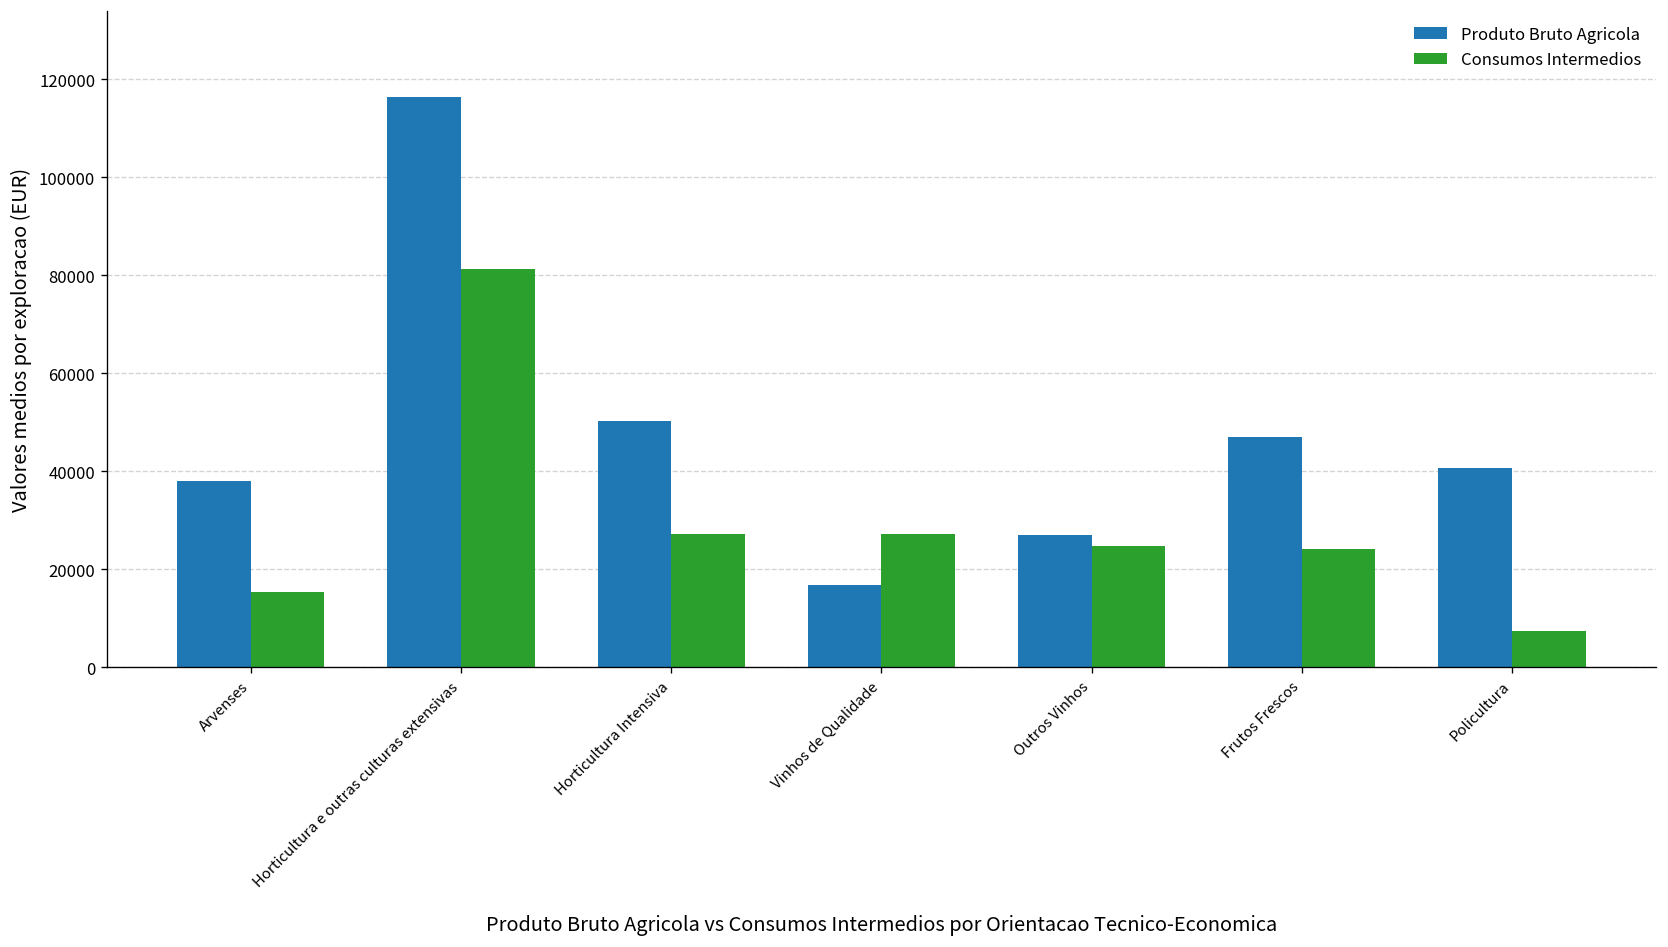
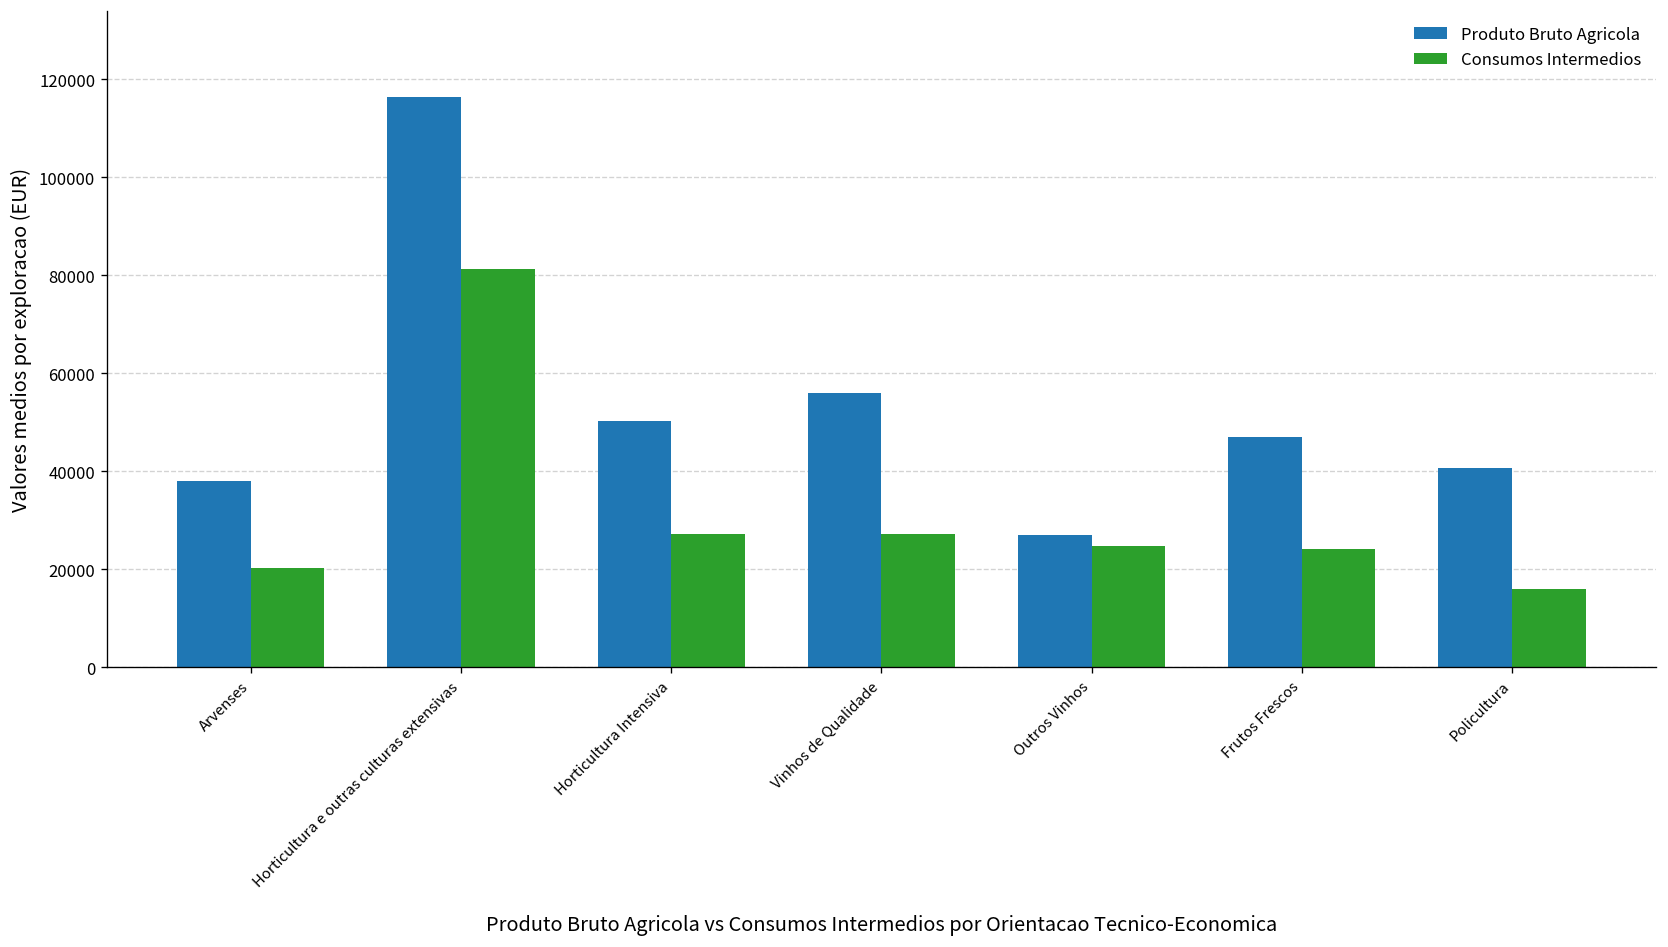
Consumos Intermedios, Arvenses: 15000 -> 20000
Produto Bruto Agricola, Vinhos de Qualidade: 17000 -> 56000
Consumos Intermedios, Policultura: 7000 -> 16000
